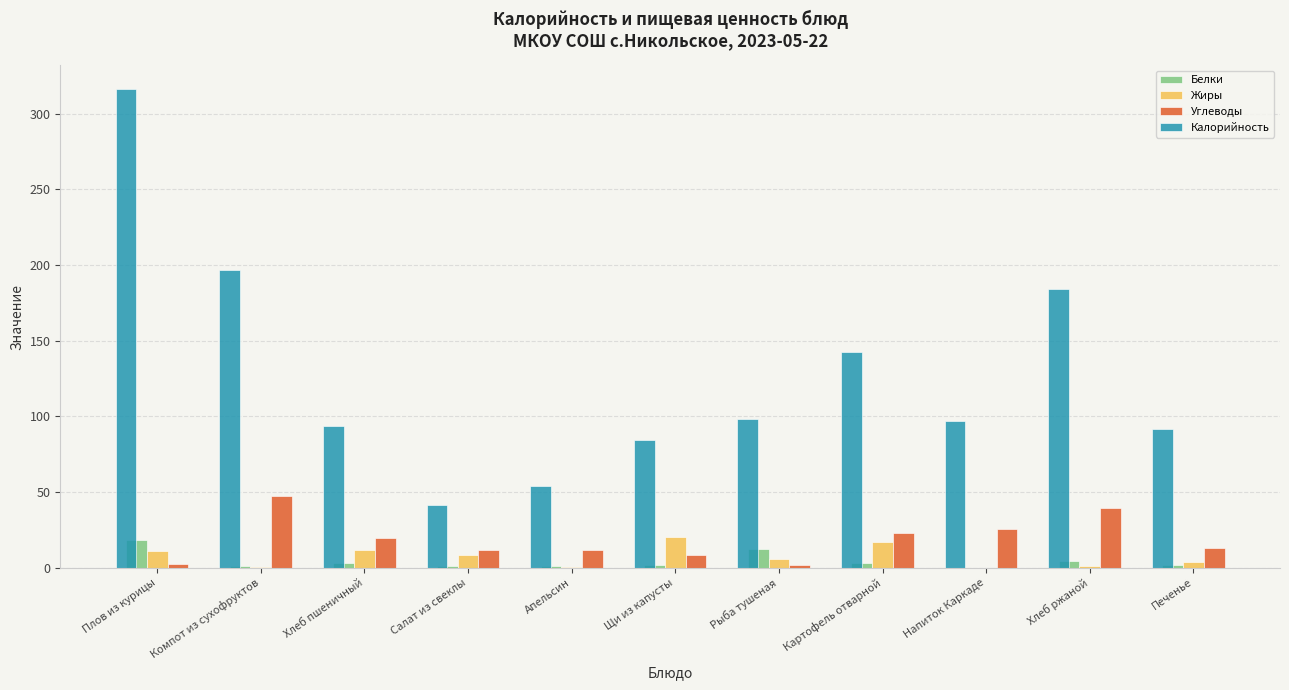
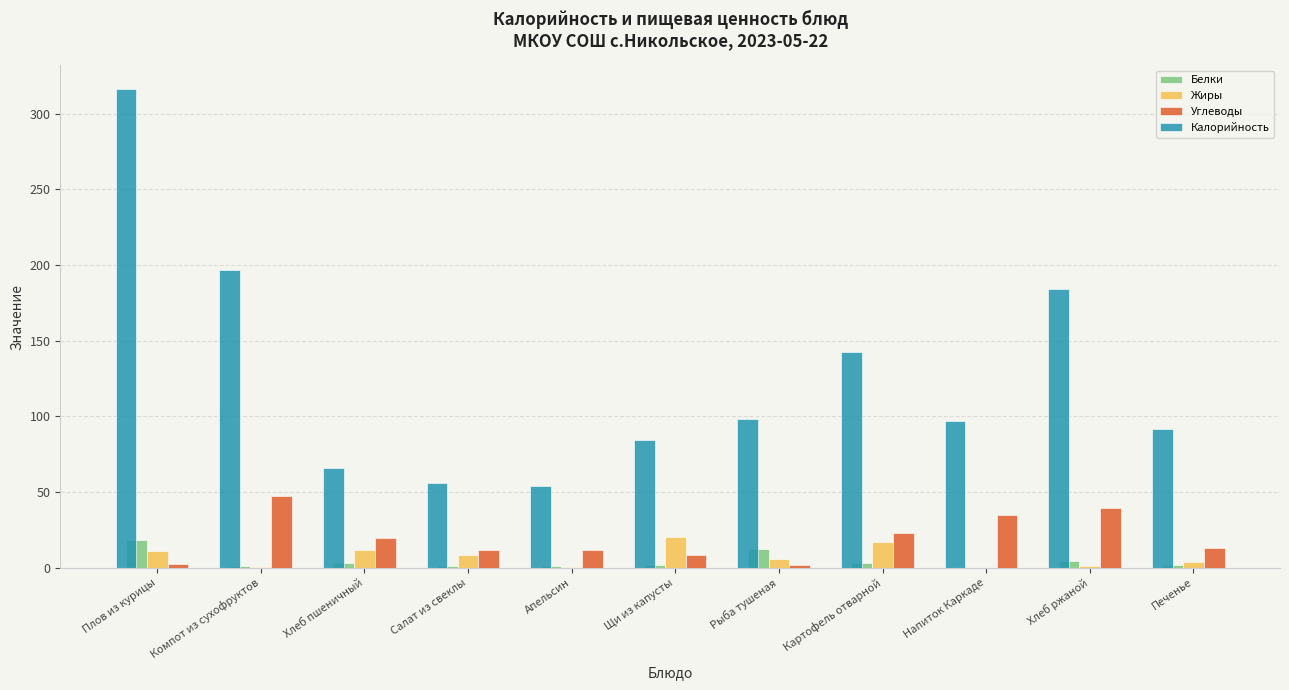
Калорийность, Хлеб пшеничный: 94 -> 66
Калорийность, Салат из свеклы: 41 -> 56
Углеводы, Напиток Каркаде: 26 -> 35
